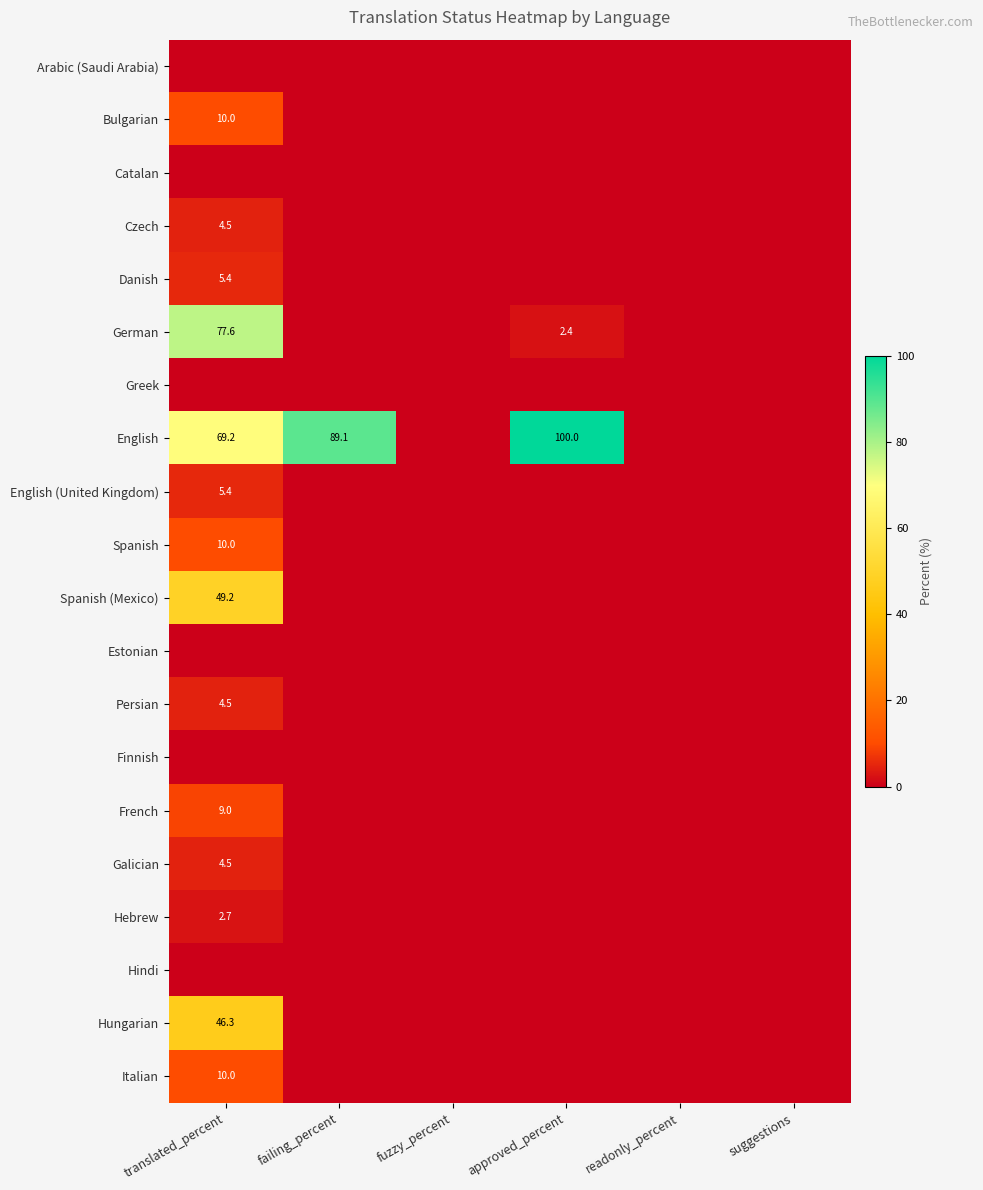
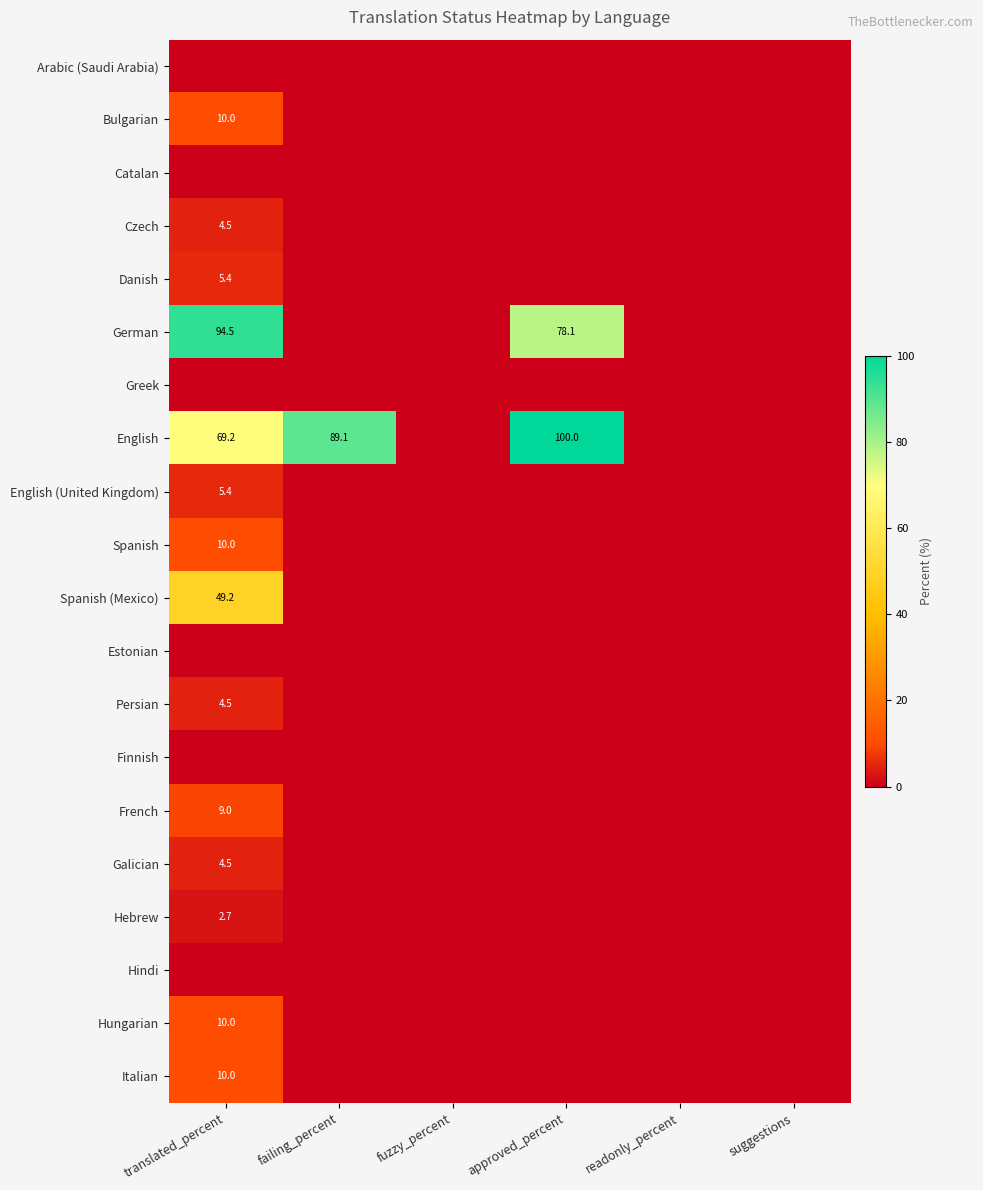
German, translated_percent: 77.6 -> 94.5
German, approved_percent: 2.4 -> 78.1
Hungarian, translated_percent: 46.3 -> 10.0
